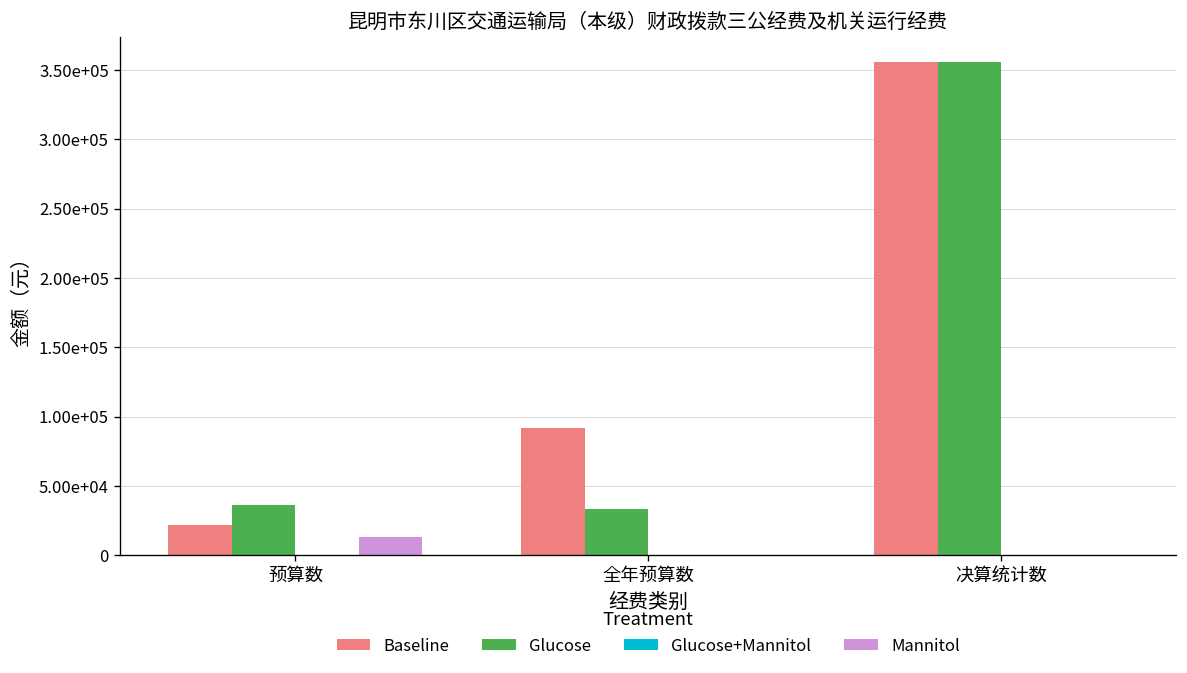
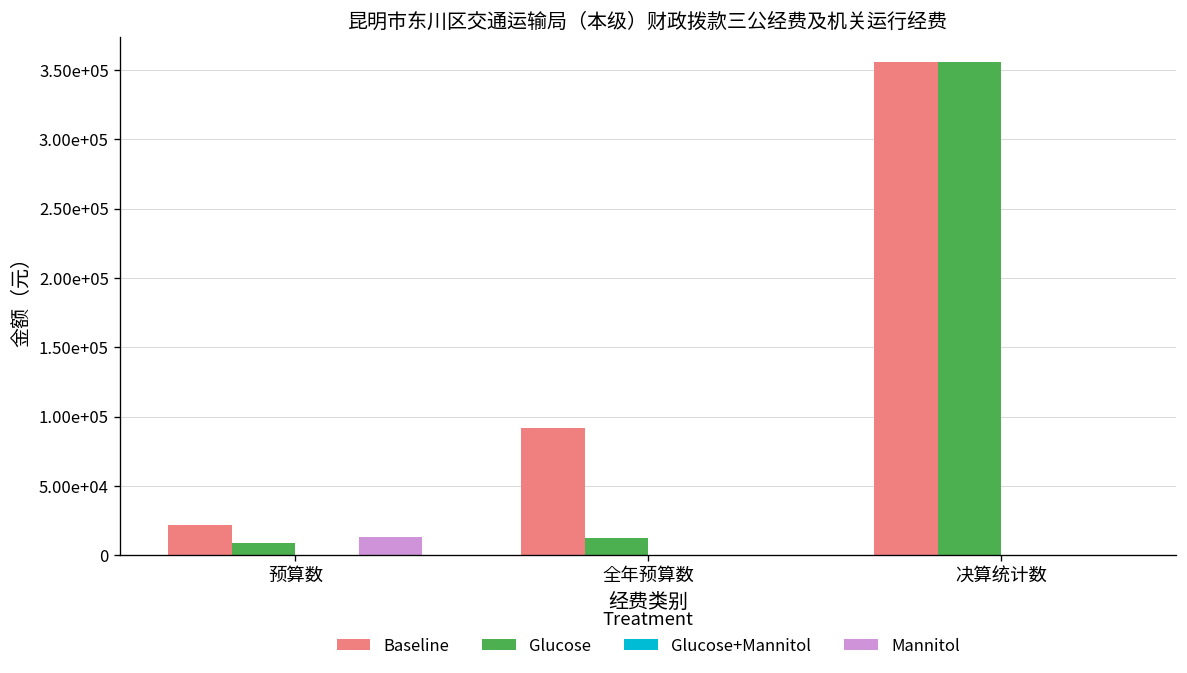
Glucose, 预算数: 36000 -> 9000
Glucose, 全年预算数: 34000 -> 13000
